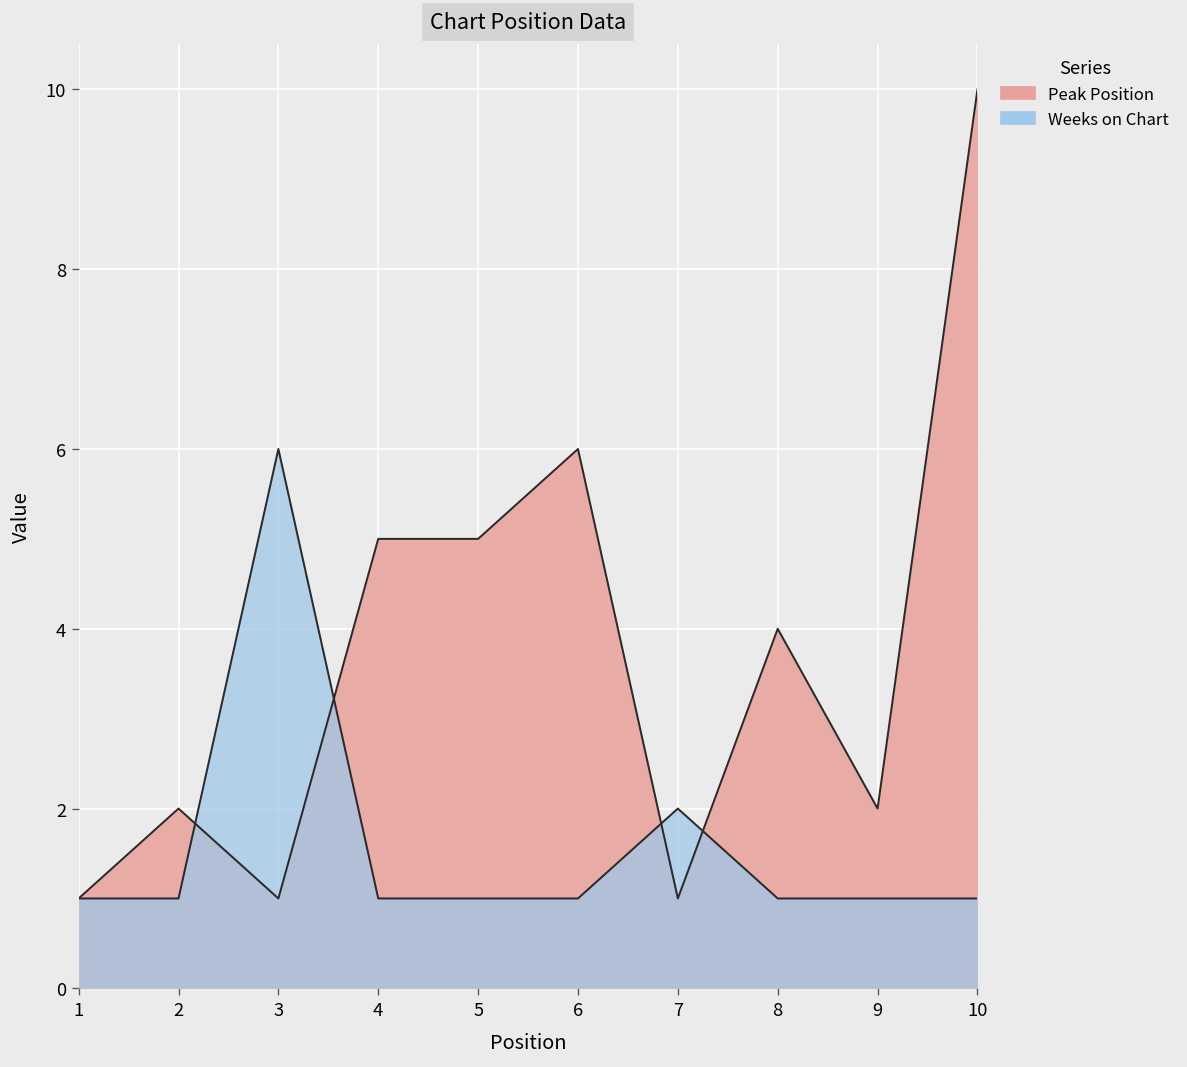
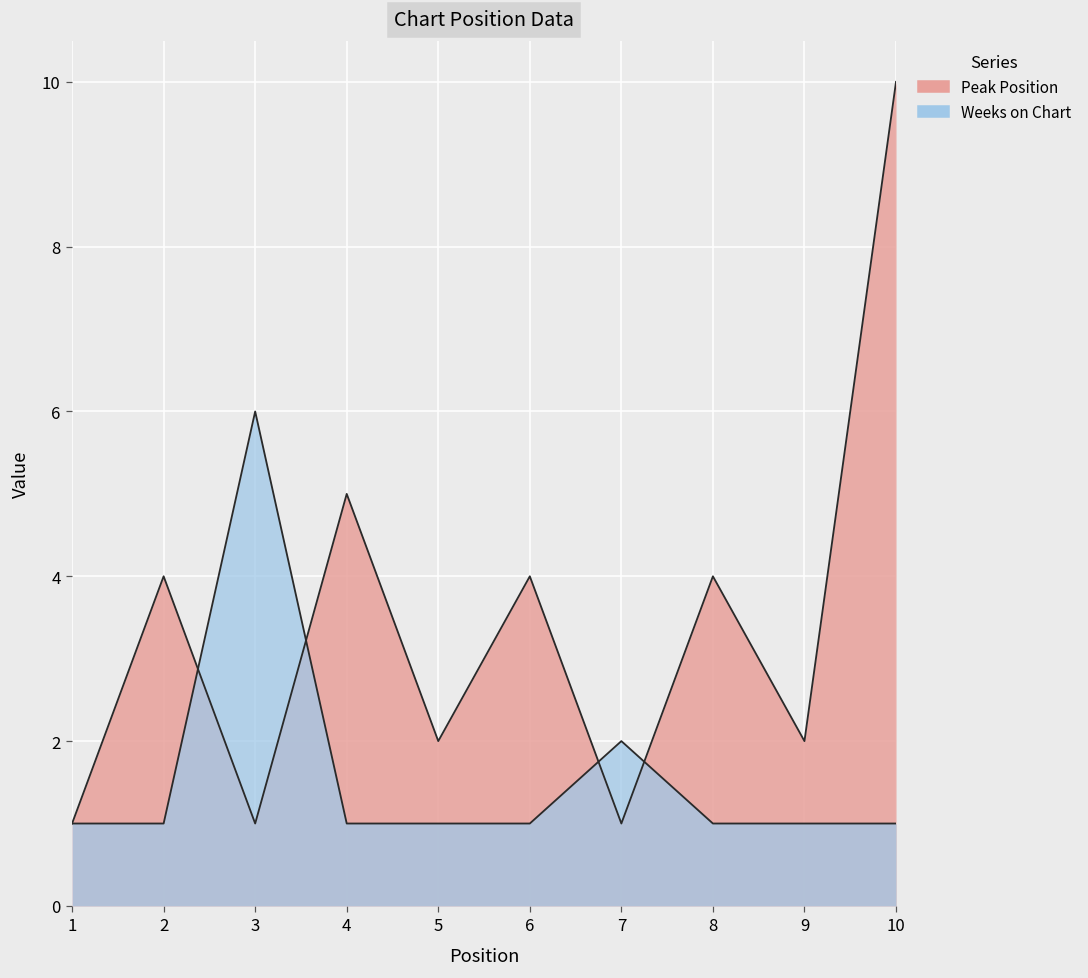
Peak Position, 2: 2 -> 4
Peak Position, 5: 5 -> 2
Peak Position, 6: 6 -> 4
